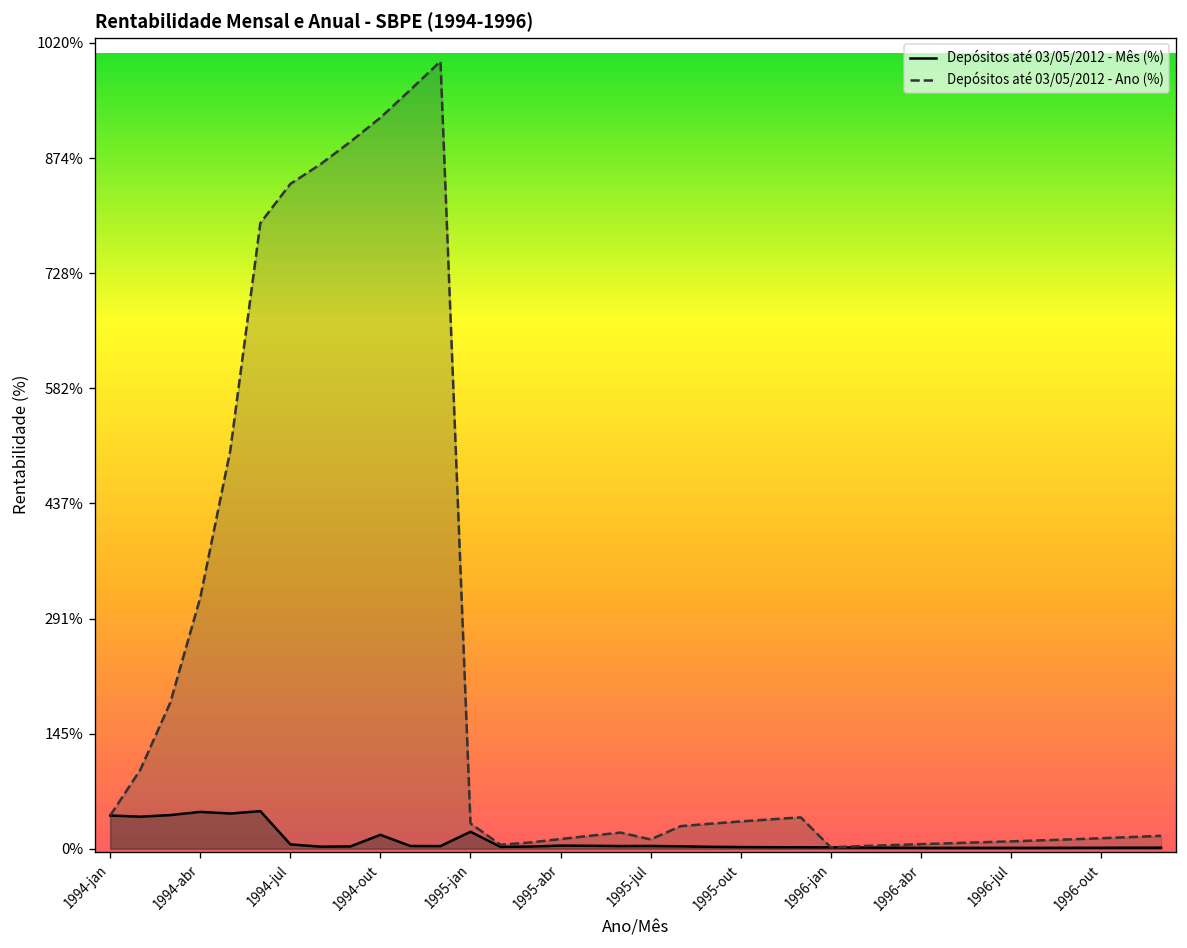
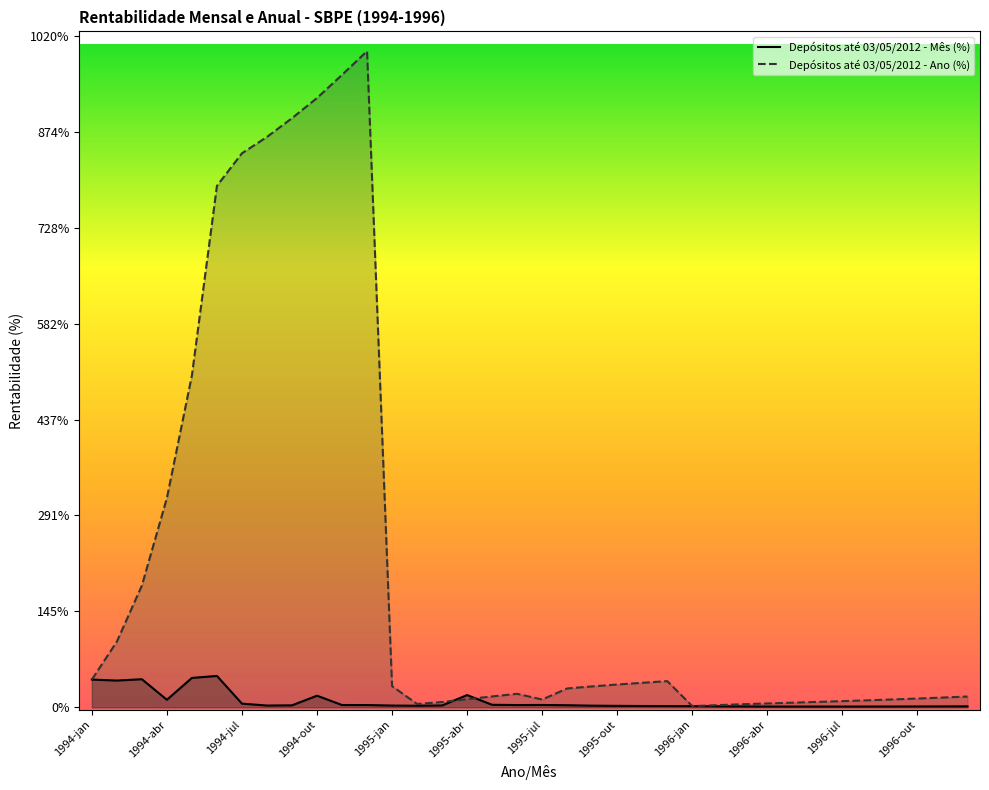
Depósitos até 03/05/2012 - Mês (%), 1994-abr: 50% -> 10%
Depósitos até 03/05/2012 - Mês (%), 1995-jan: 20% -> 0%
Depósitos até 03/05/2012 - Mês (%), 1995-abr: 0% -> 20%
